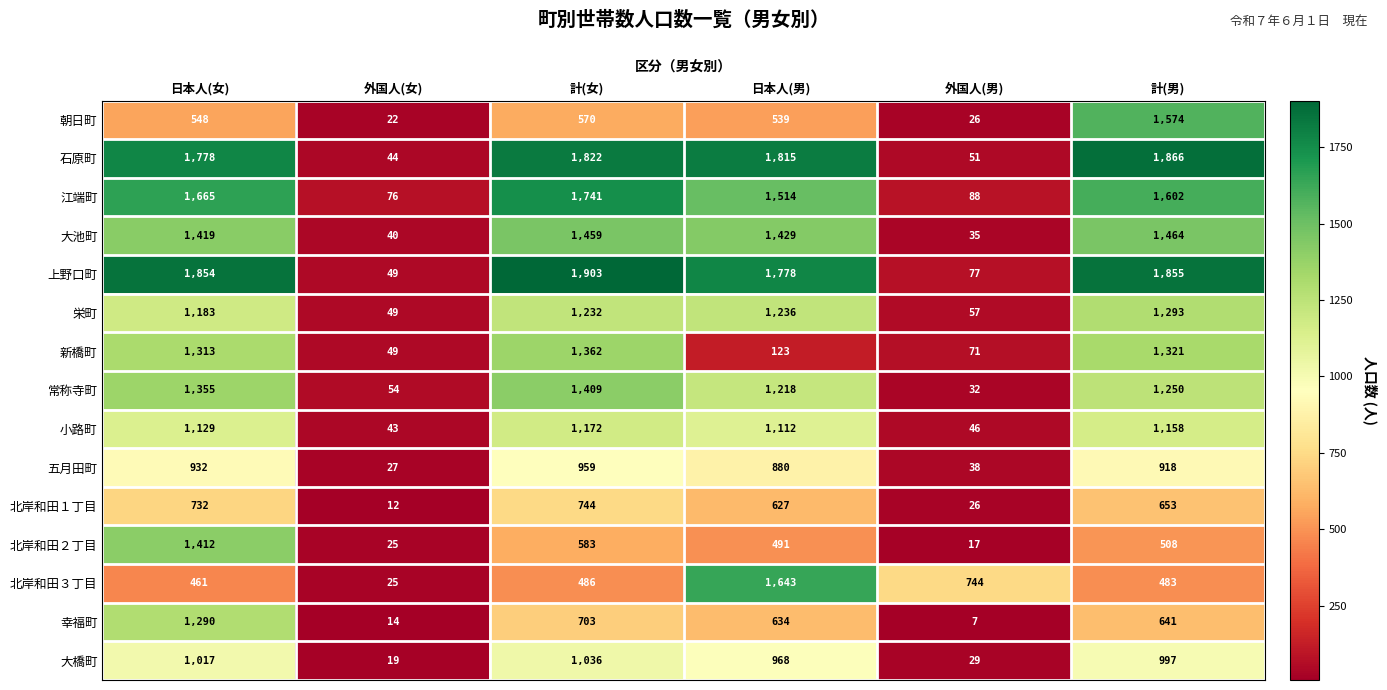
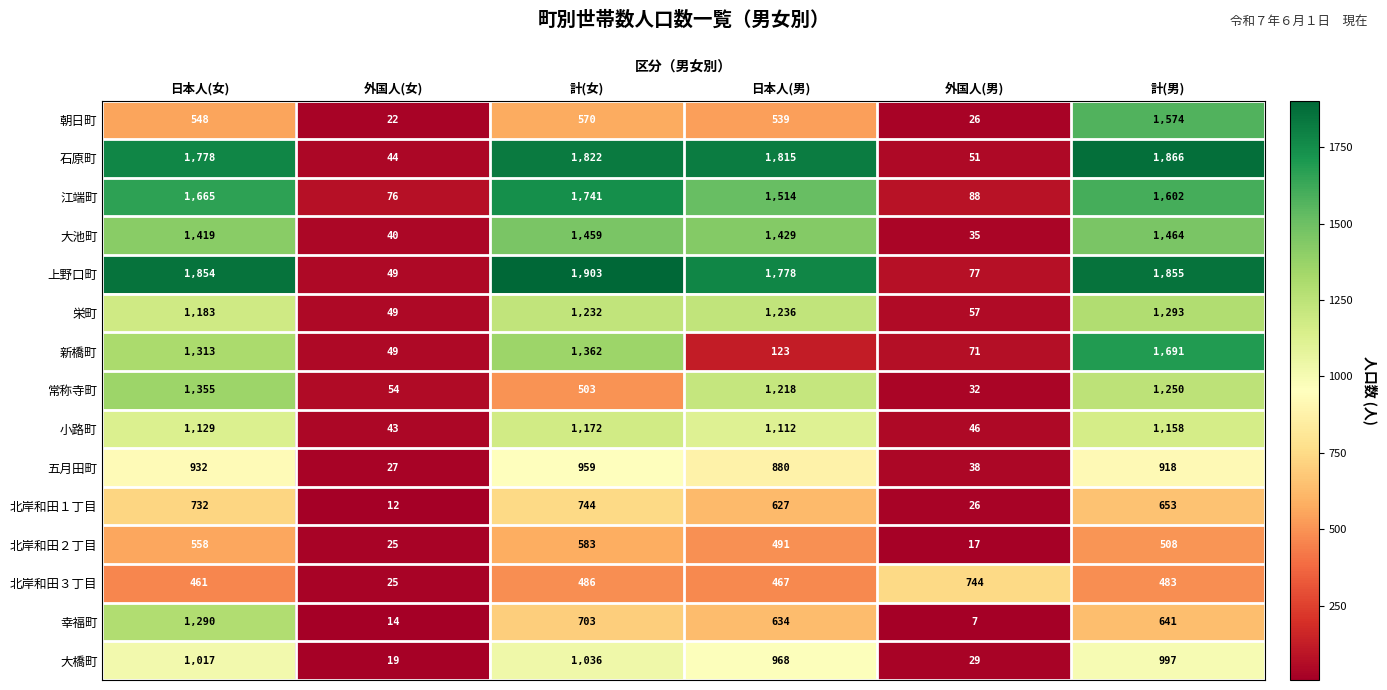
新橋町, 計(男): 1,321 -> 1,691
常称寺町, 計(女): 1,409 -> 503
北岸和田２丁目, 日本人(女): 1,412 -> 558
北岸和田３丁目, 日本人(男): 1,643 -> 467
